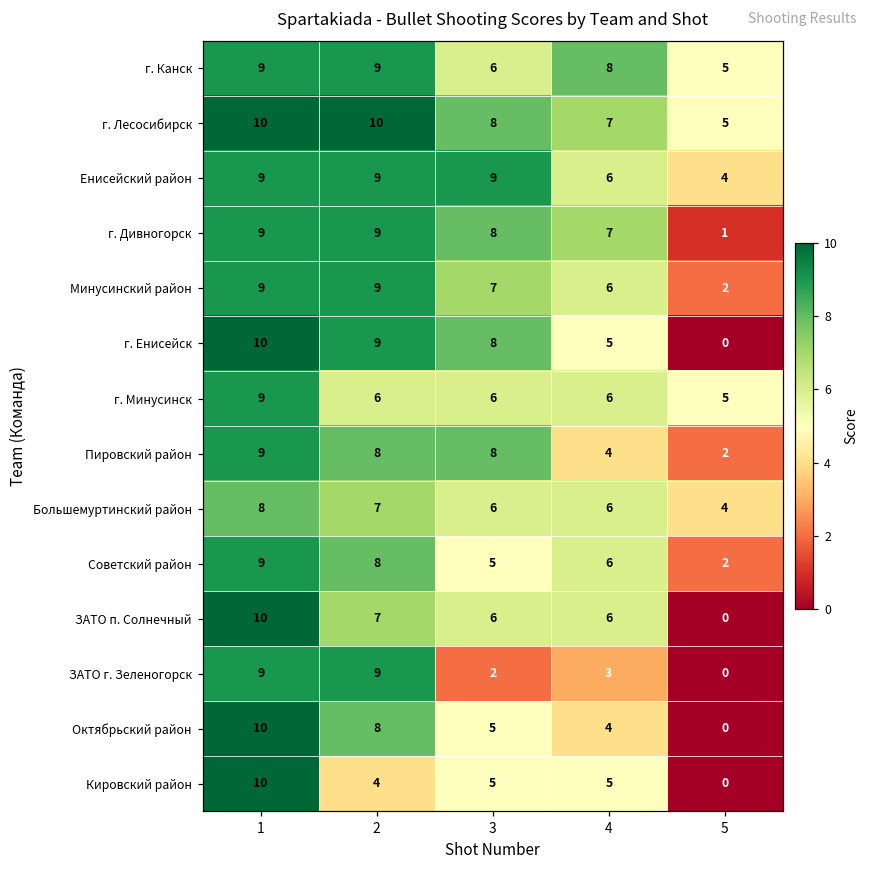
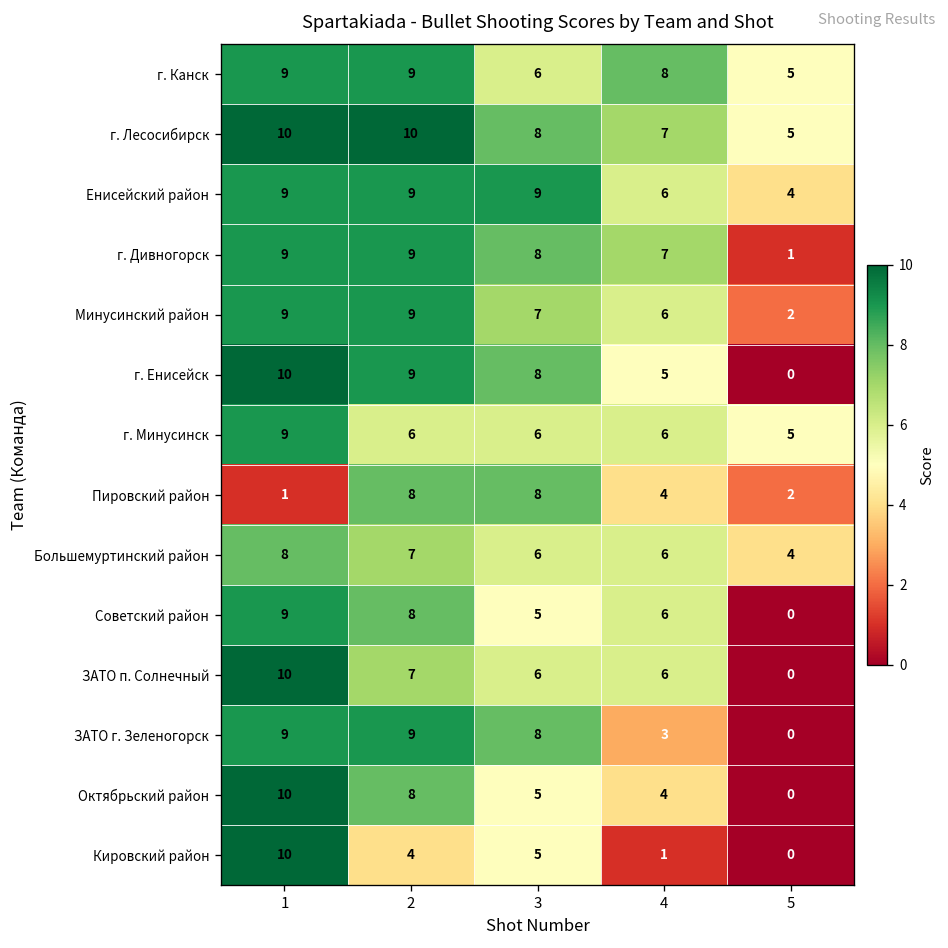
Пировский район, 1: 9 -> 1
Советский район, 5: 2 -> 0
ЗАТО г. Зеленогорск, 3: 2 -> 8
Кировский район, 4: 5 -> 1
